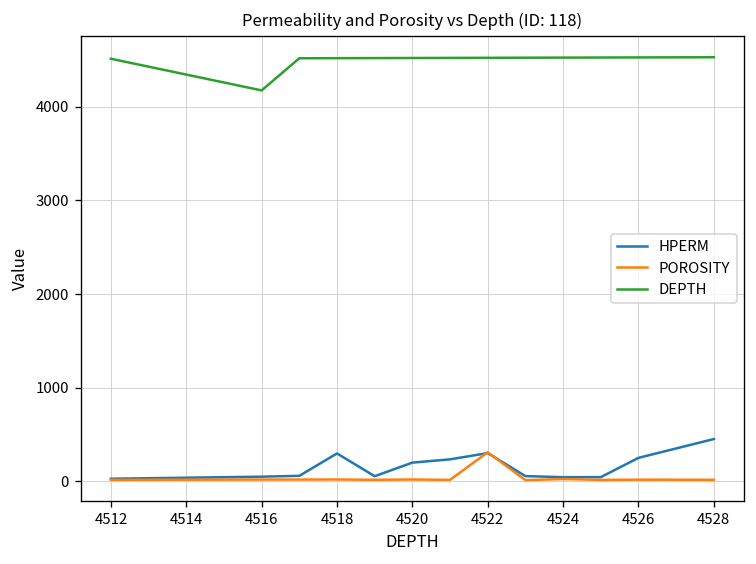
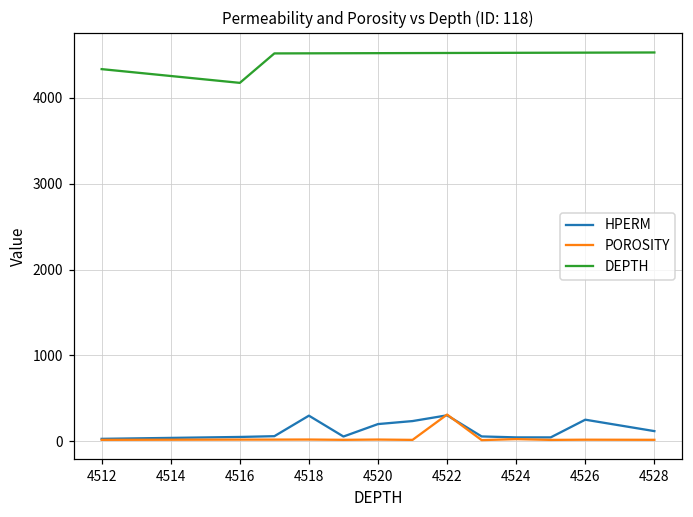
DEPTH, 4512: 4500 -> 4300
HPERM, 4528: 500 -> 100
